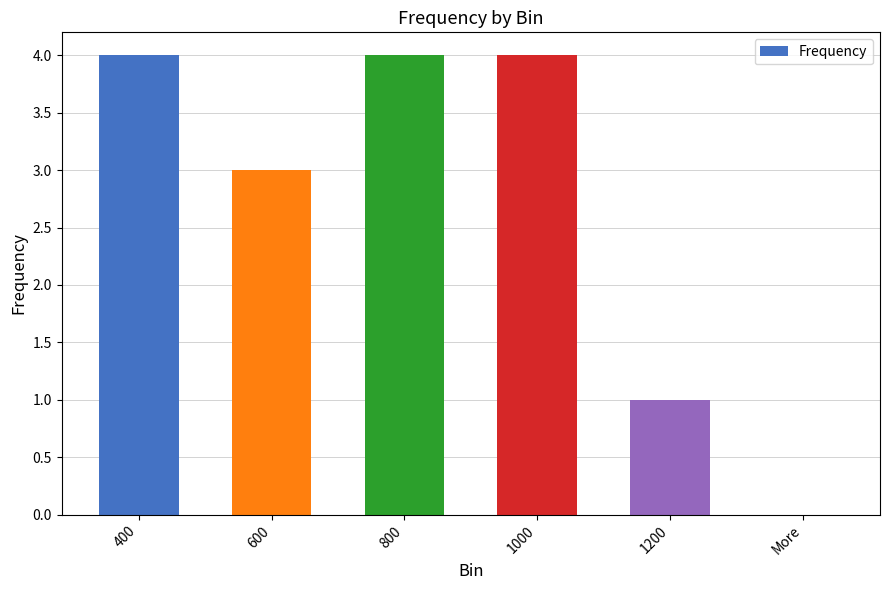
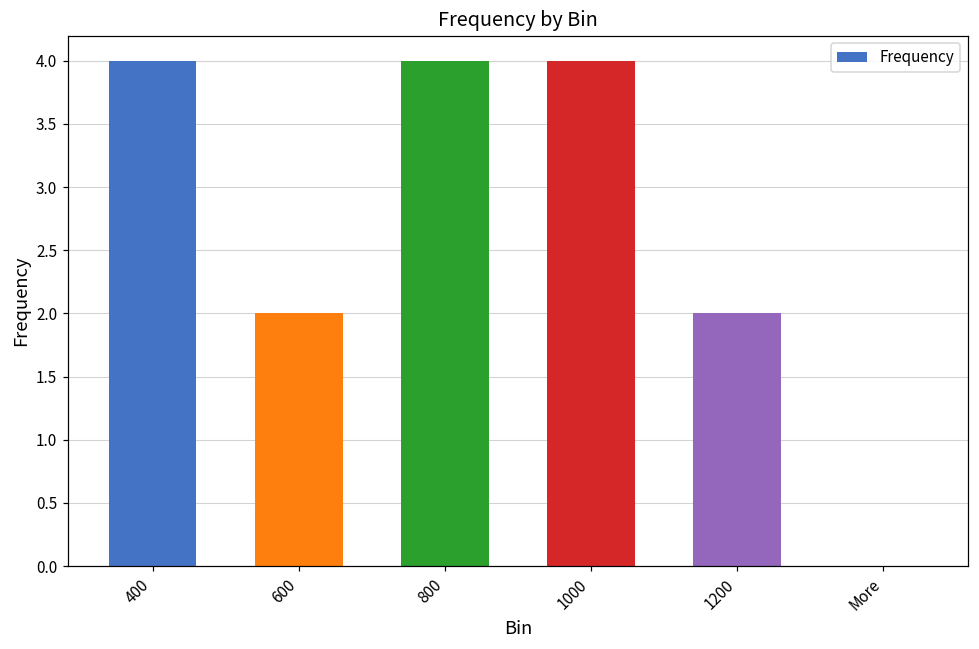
600: 3 -> 2
1200: 1 -> 2
